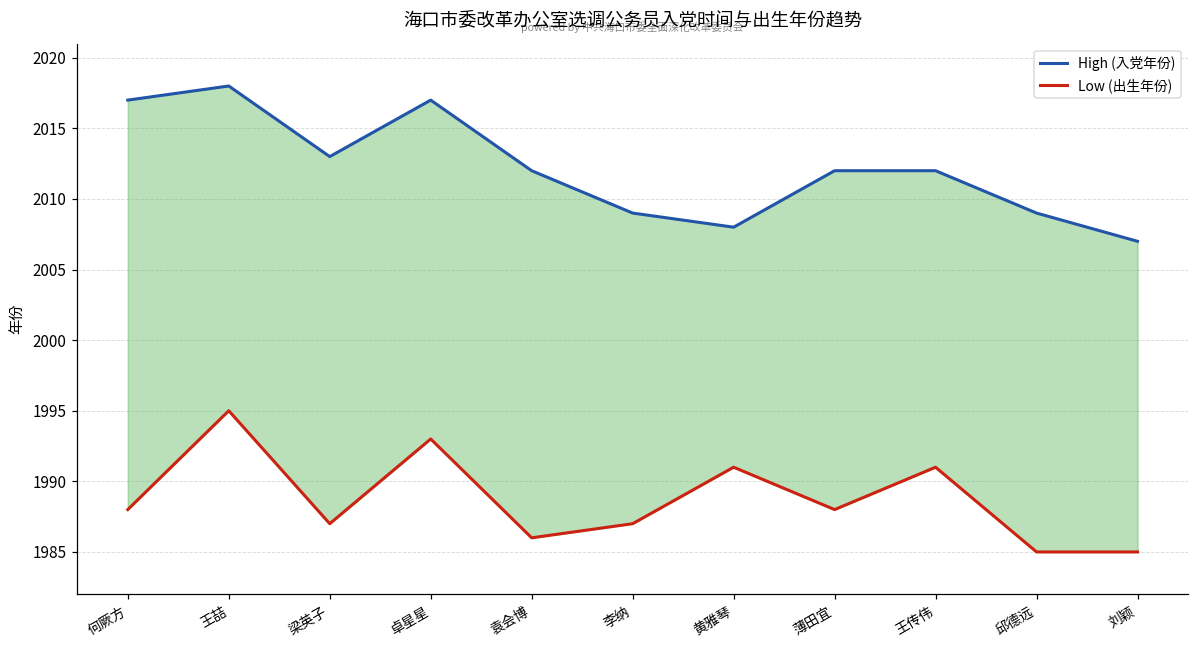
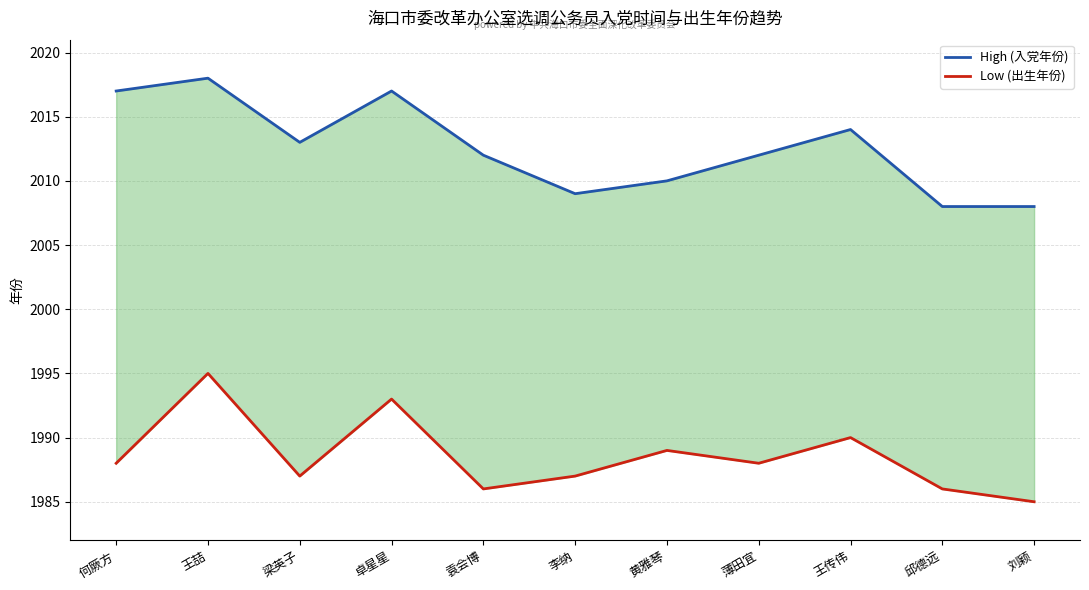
High (入党年份), 黄雅琴: 2008 -> 2010
Low (出生年份), 黄雅琴: 1991 -> 1989
High (入党年份), 王传伟: 2012 -> 2014
Low (出生年份), 王传伟: 1991 -> 1990
High (入党年份), 邱德远: 2009 -> 2008
Low (出生年份), 邱德远: 1985 -> 1986
High (入党年份), 刘颖: 2007 -> 2008
